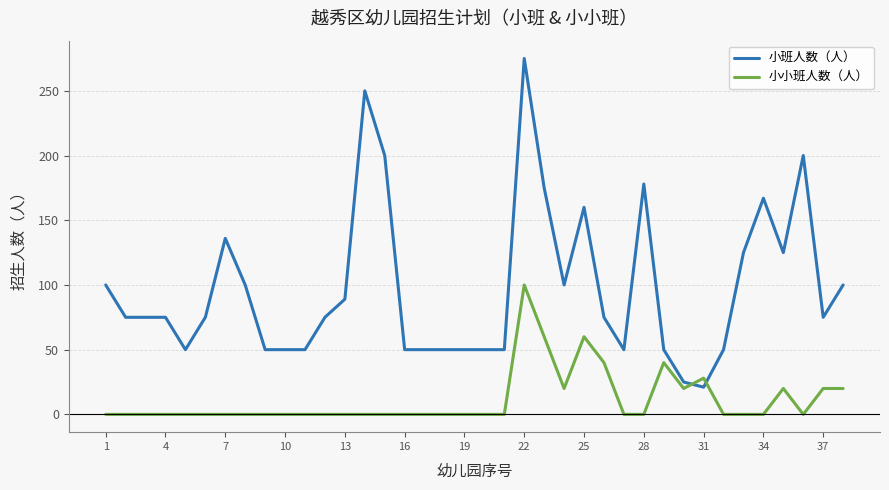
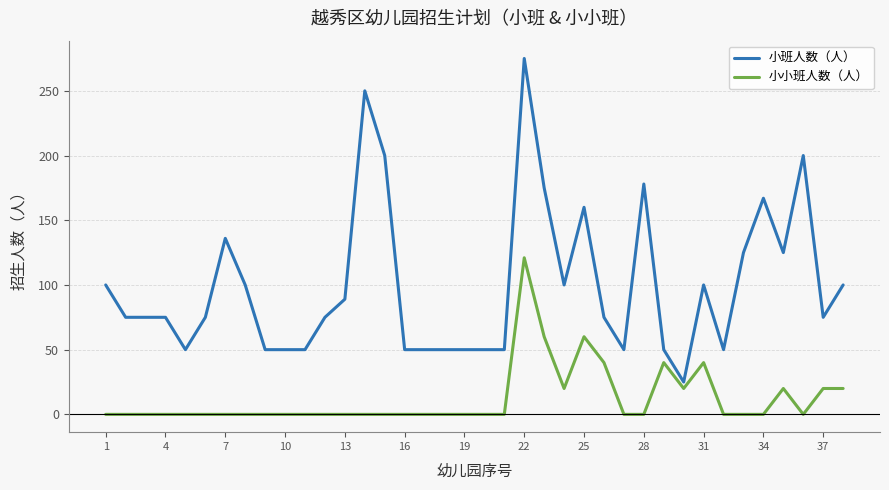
小小班人数（人）, 22: 100 -> 121
小班人数（人）, 31: 21 -> 100
小小班人数（人）, 31: 28 -> 40
